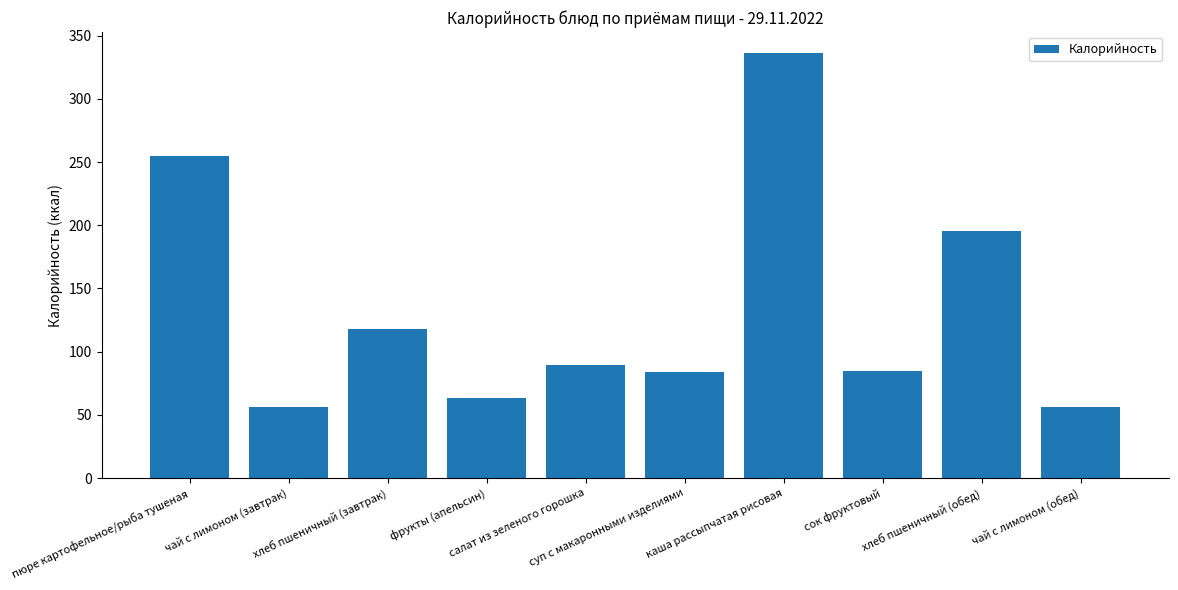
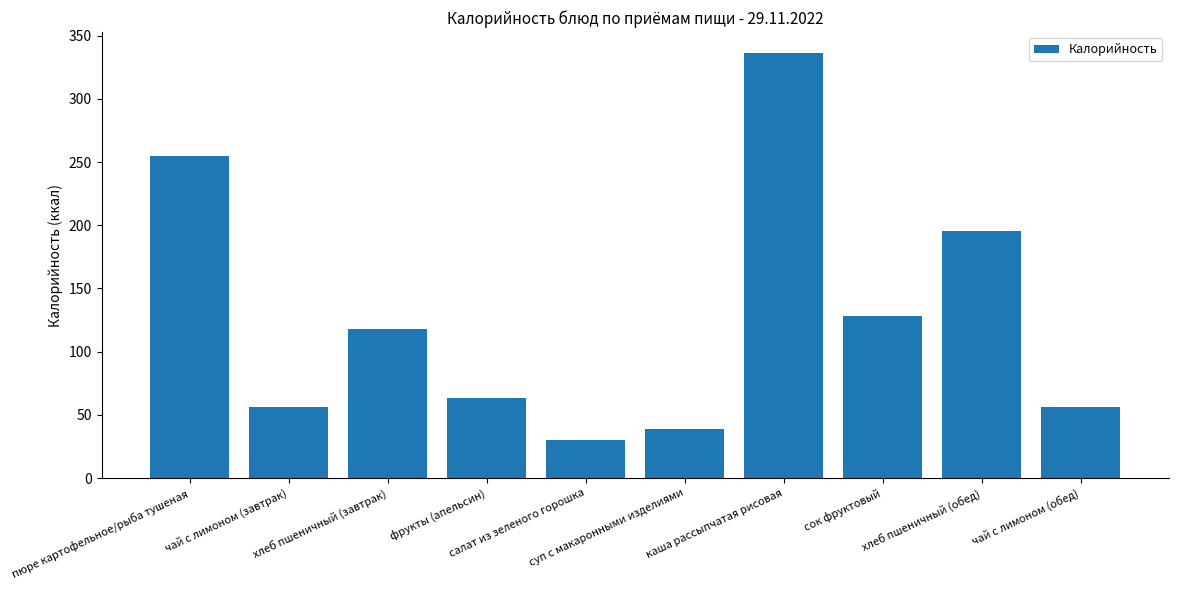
салат из зеленого горошка: 90 -> 30
суп с макаронными изделиями: 84 -> 39
сок фруктовый: 85 -> 128
